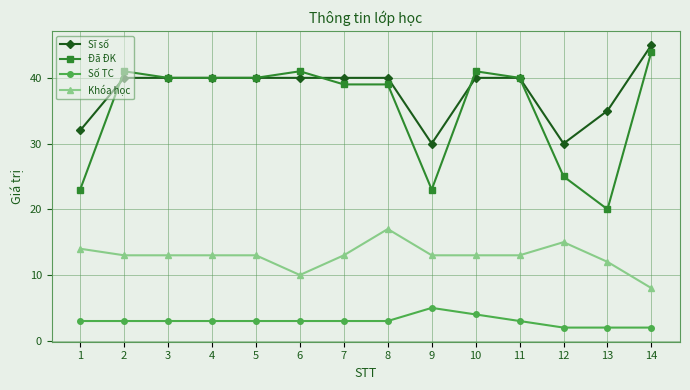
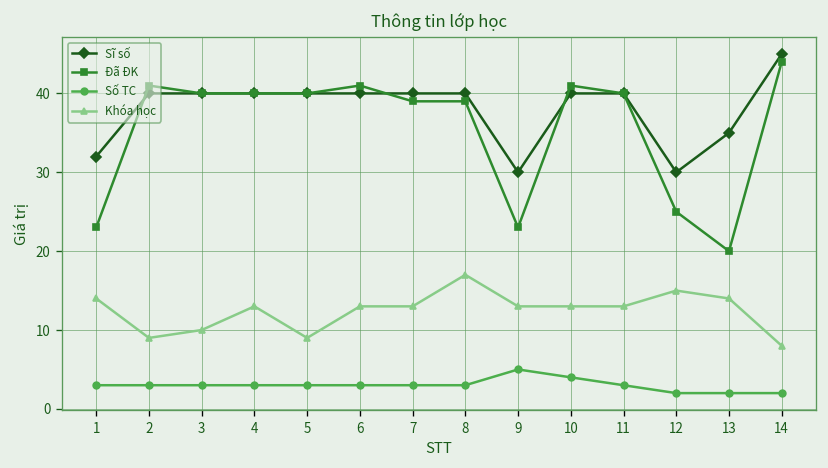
Khóa học, 2: 13 -> 9
Khóa học, 3: 13 -> 10
Khóa học, 5: 13 -> 9
Khóa học, 6: 10 -> 13
Khóa học, 13: 12 -> 14
